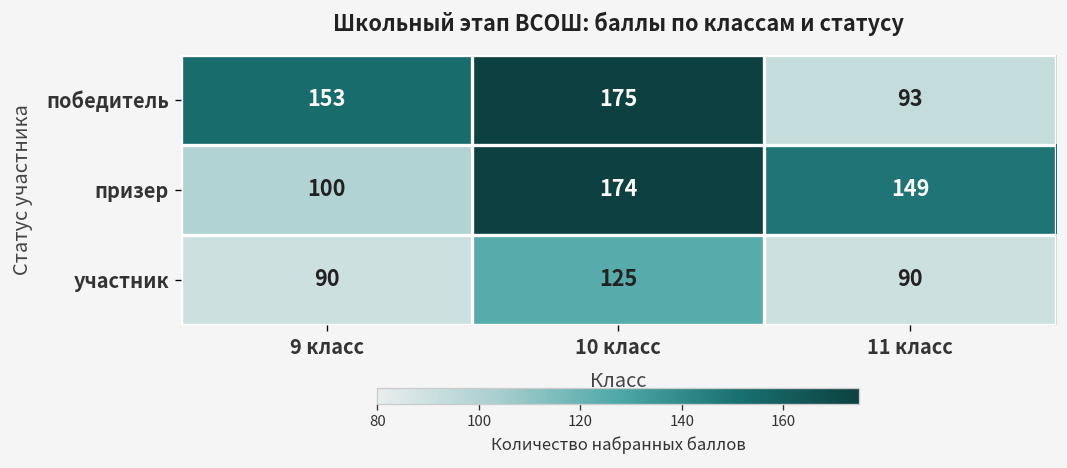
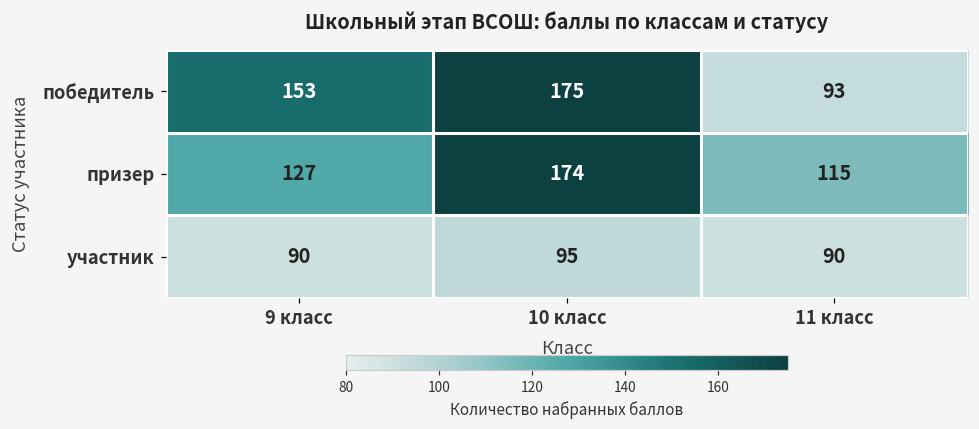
призер, 9 класс: 100 -> 127
призер, 11 класс: 149 -> 115
участник, 10 класс: 125 -> 95
